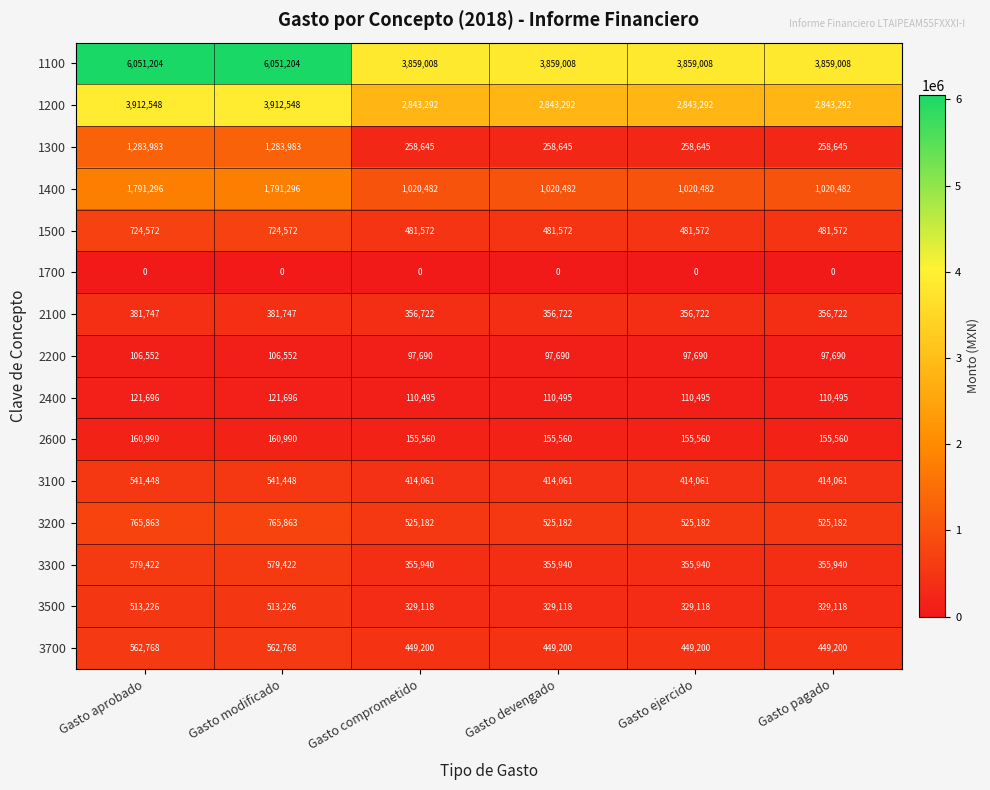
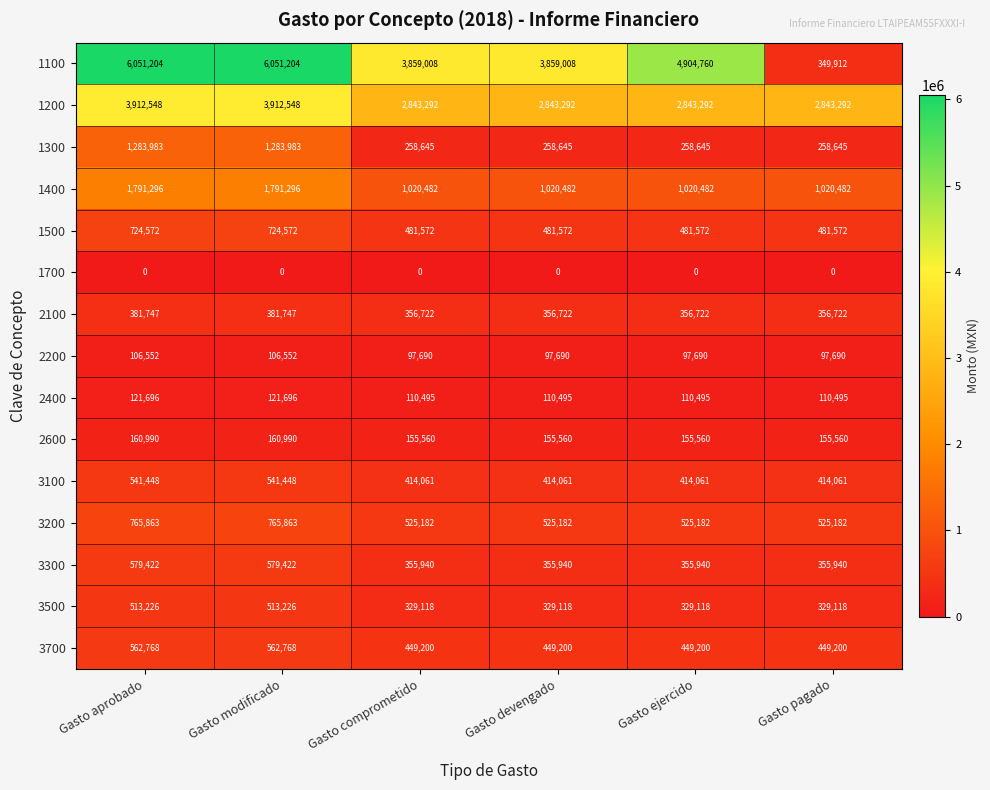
1100, Gasto ejercido: 3,859,008 -> 4,904,760
1100, Gasto pagado: 3,859,008 -> 349,912
